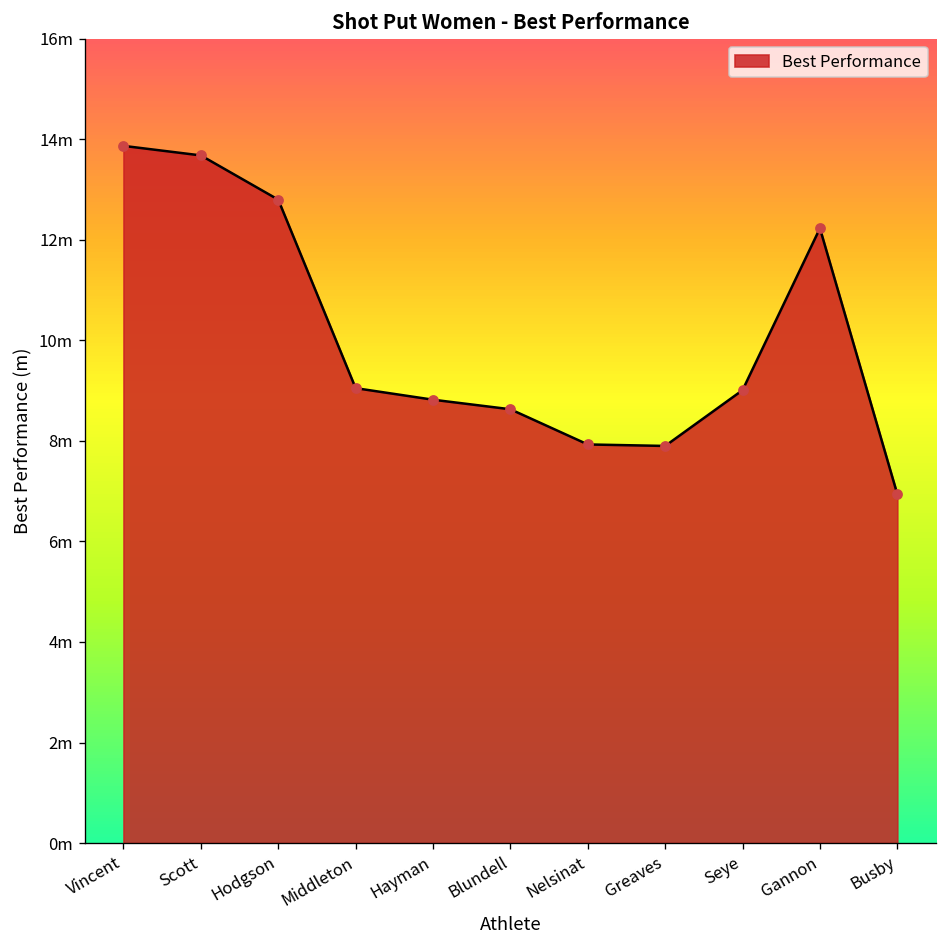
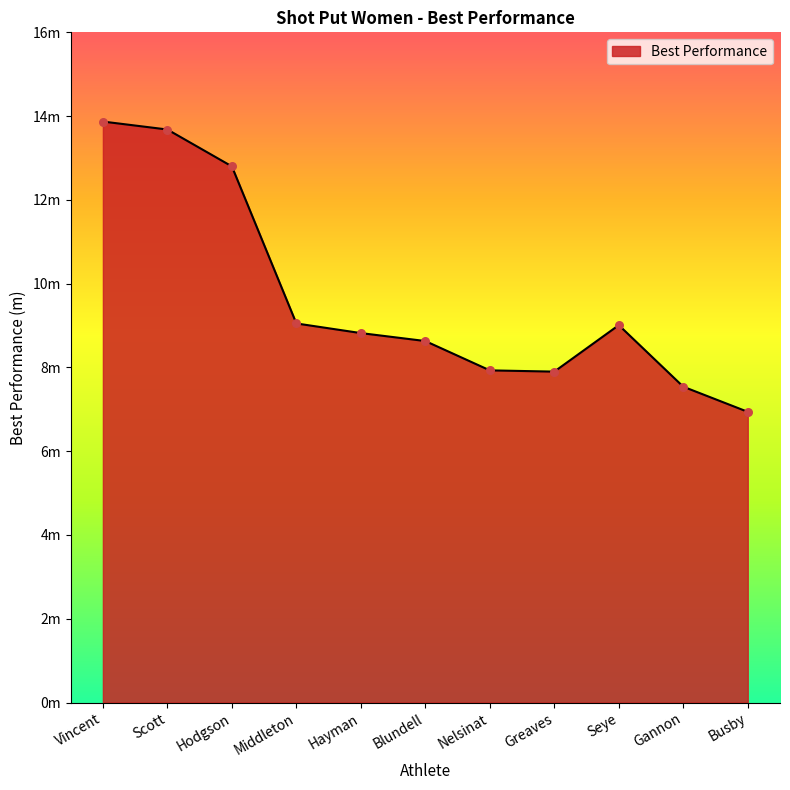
Gannon: 12.2m -> 7.5m
